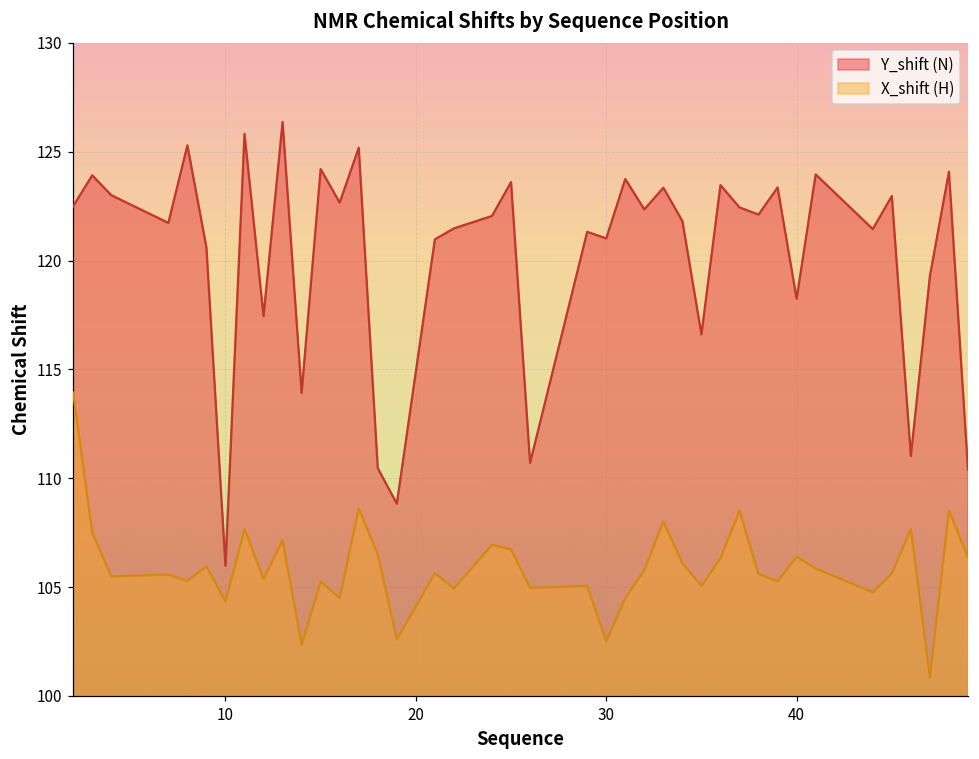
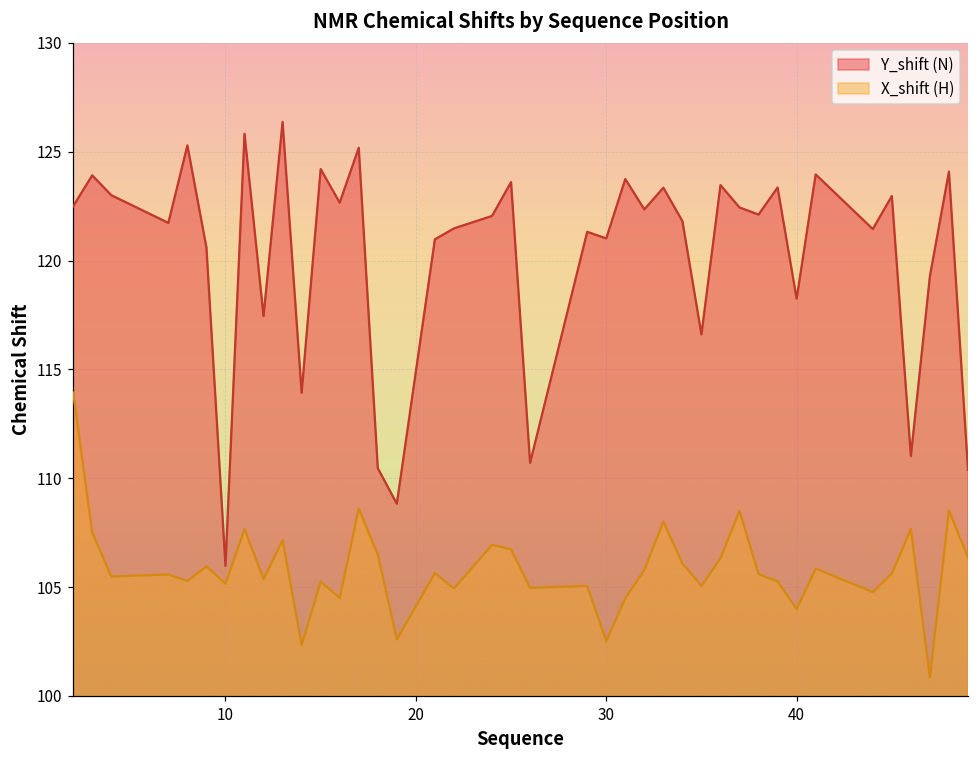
X_shift (H), 10: 104.3 -> 105.2
X_shift (H), 40: 106.4 -> 104.0
